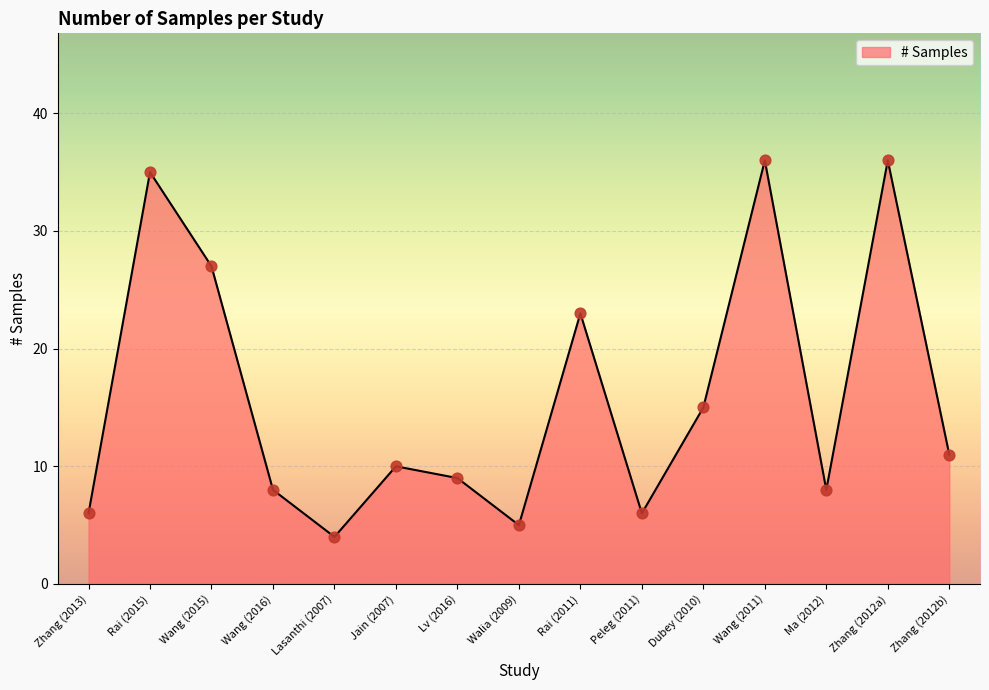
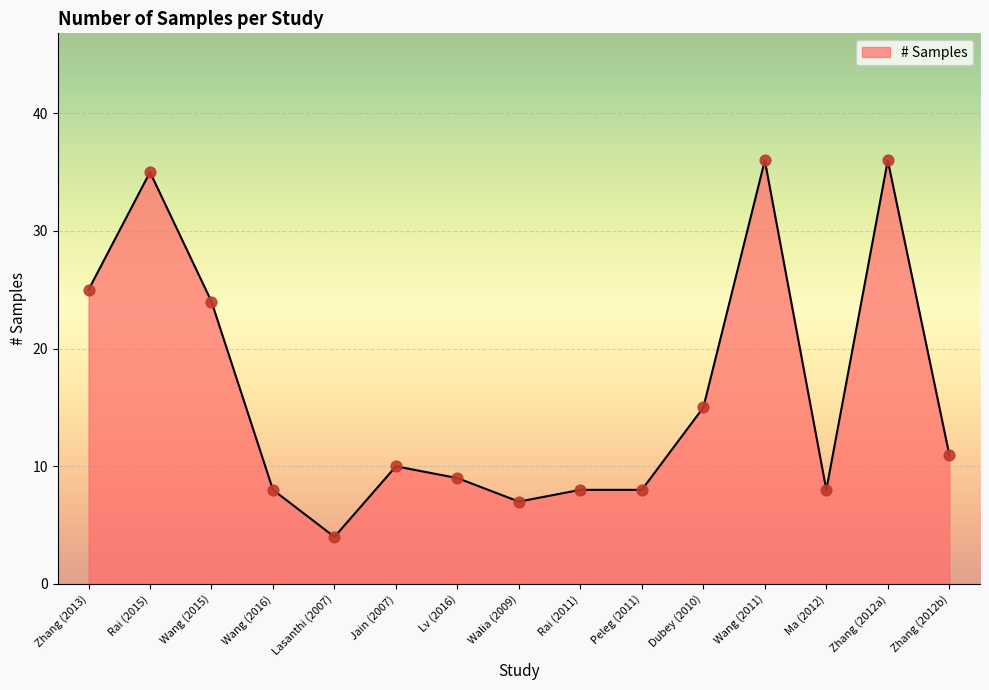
Zhang (2013): 6 -> 25
Wang (2015): 27 -> 24
Walia (2009): 5 -> 7
Rai (2011): 23 -> 8
Peleg (2011): 6 -> 8
